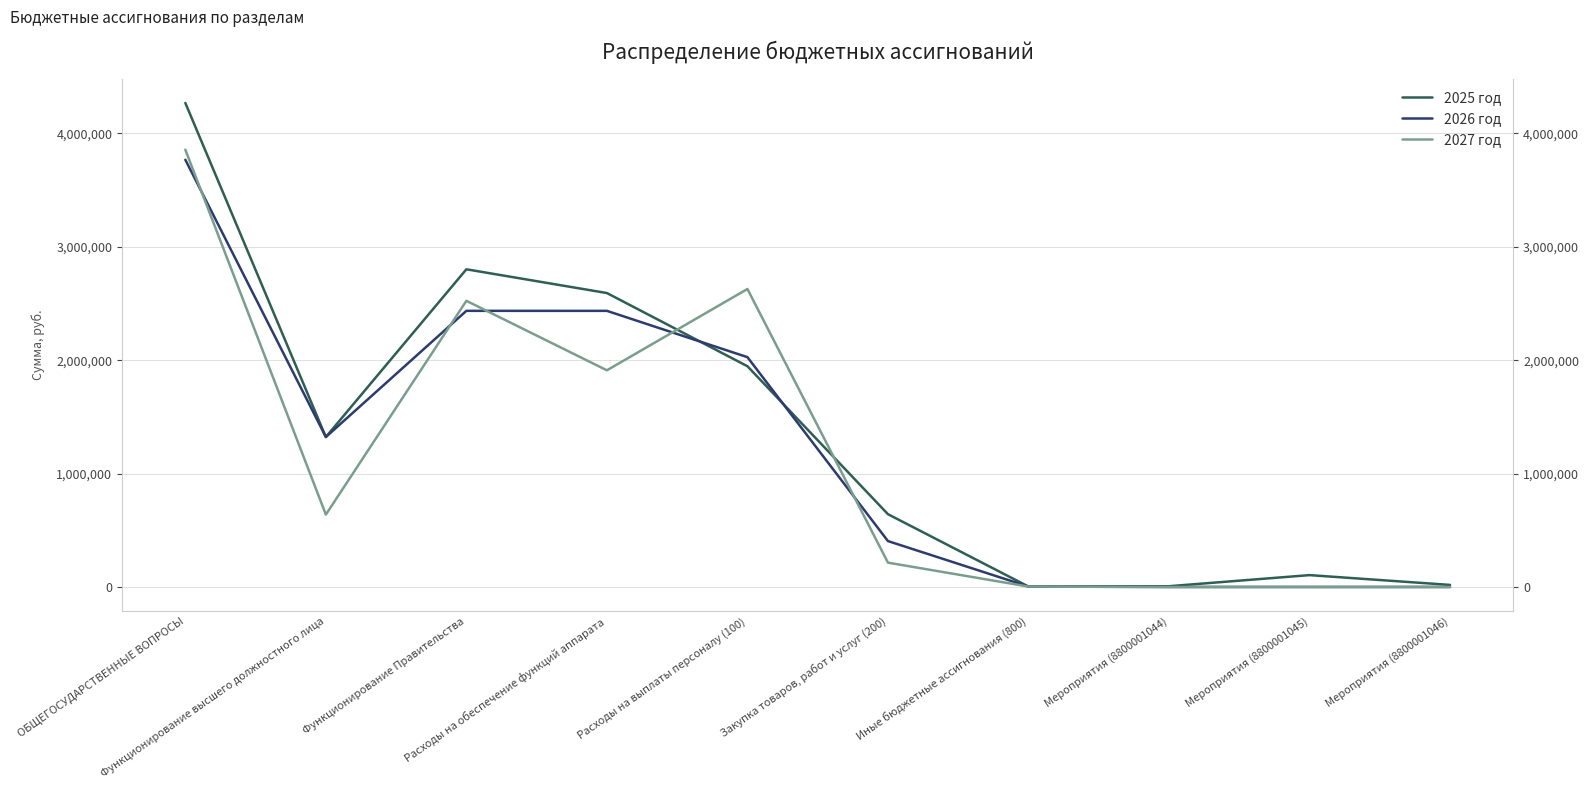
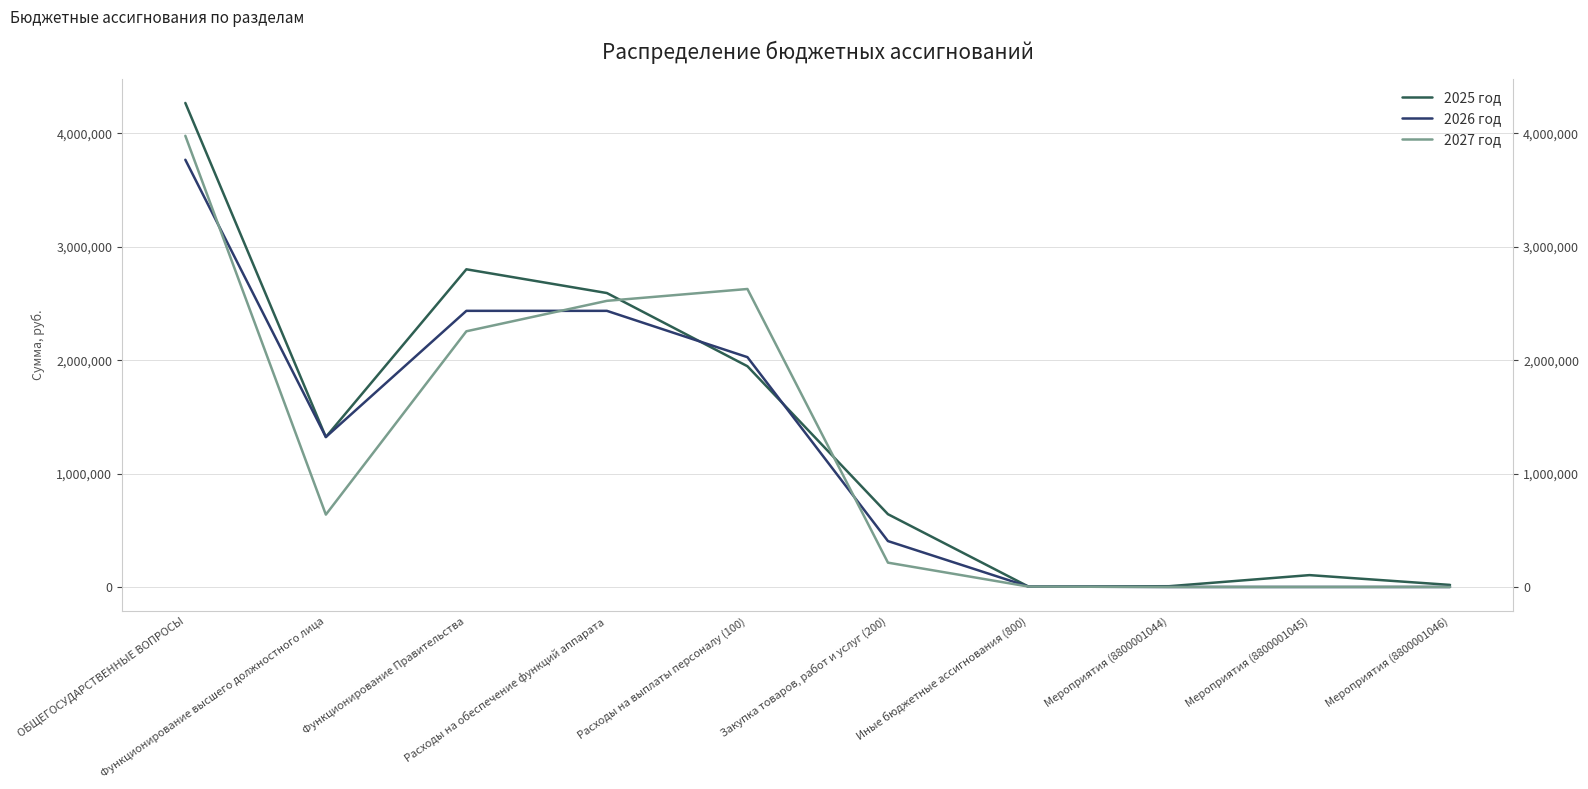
2027 год, ОБЩЕГОСУДАРСТВЕННЫЕ ВОПРОСЫ: 3,860,000 -> 3,980,000
2027 год, Функционирование Правительства: 2,520,000 -> 2,260,000
2027 год, Расходы на обеспечение функций аппарата: 1,910,000 -> 2,520,000
